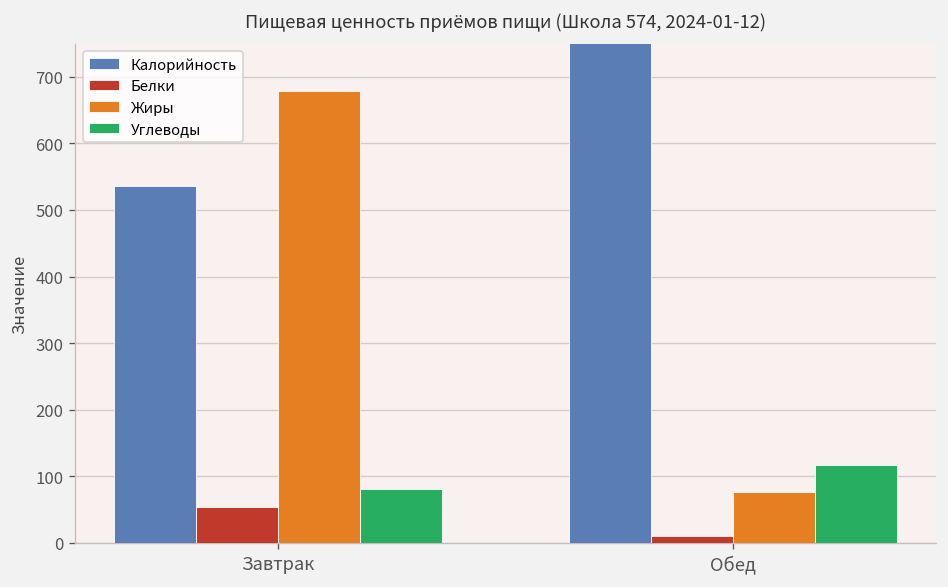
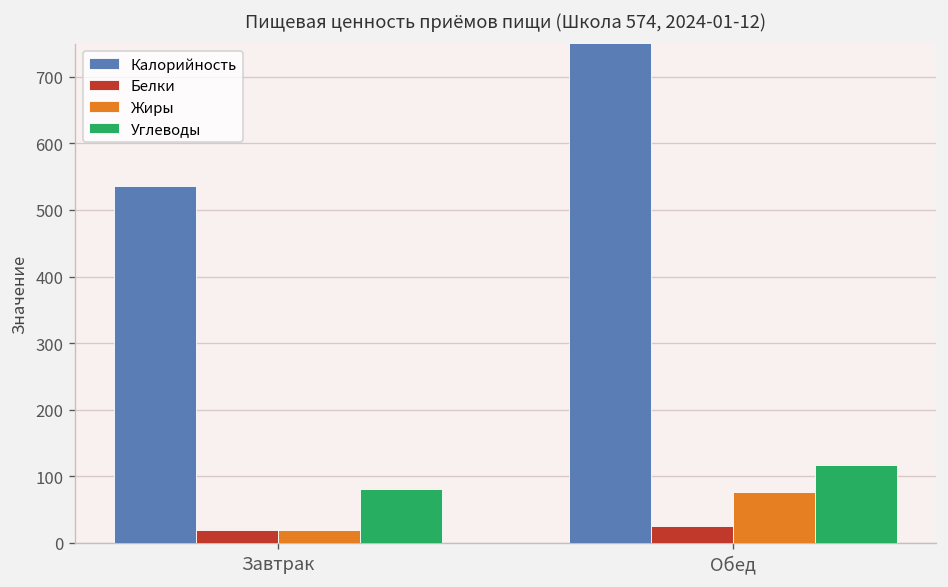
Белки, Завтрак: 50 -> 20
Жиры, Завтрак: 680 -> 20
Белки, Обед: 10 -> 30
